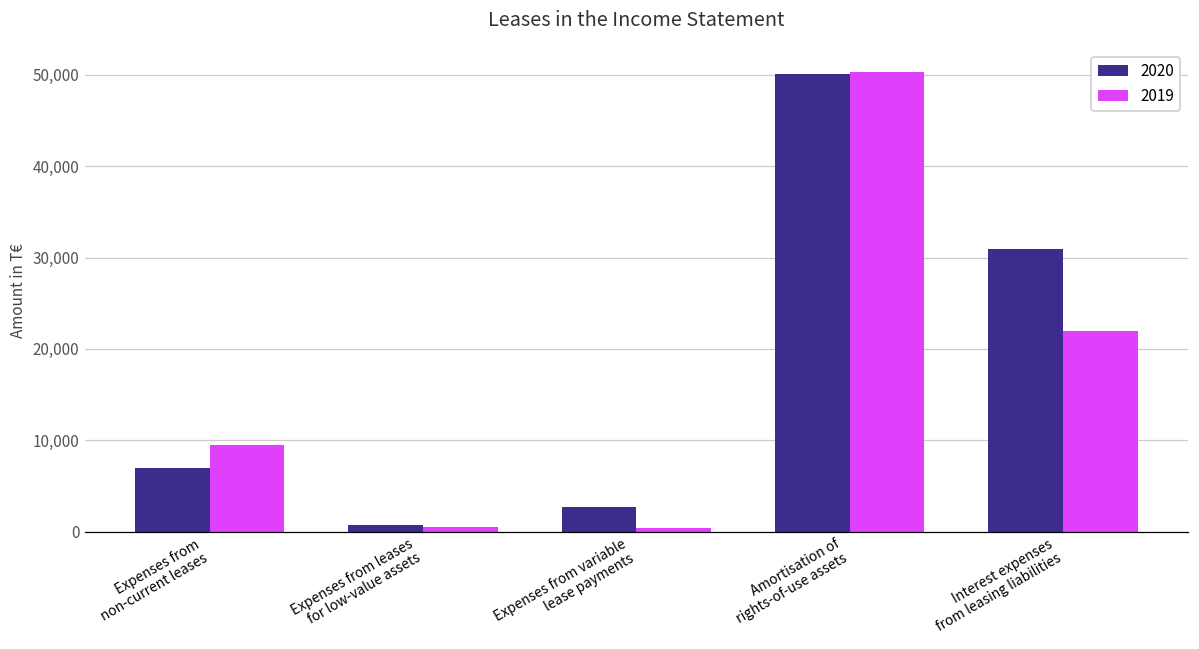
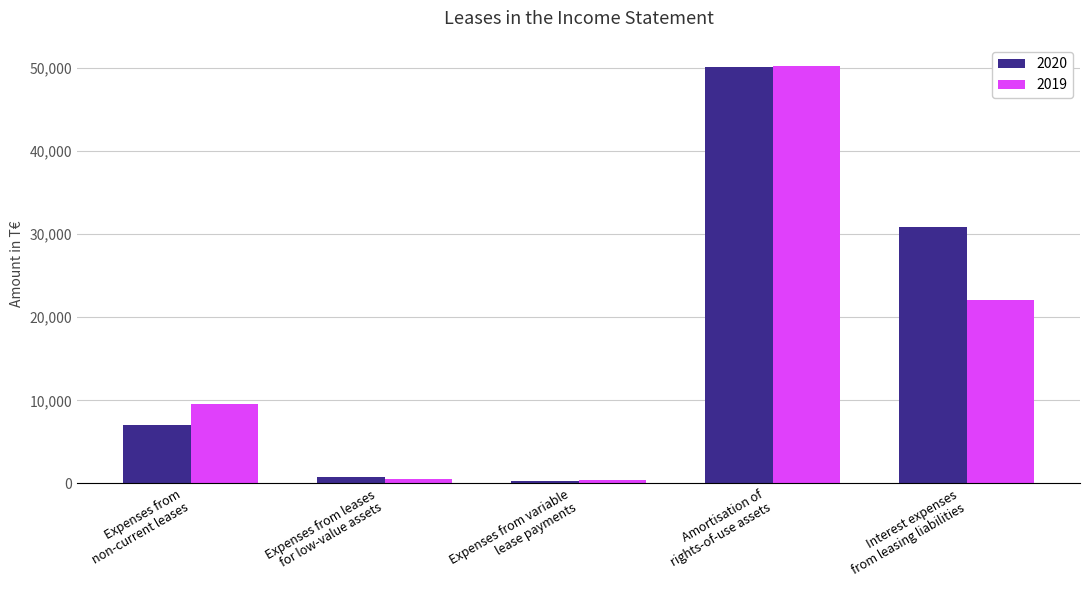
2020, Expenses from variable lease payments: 3,000 -> 0
